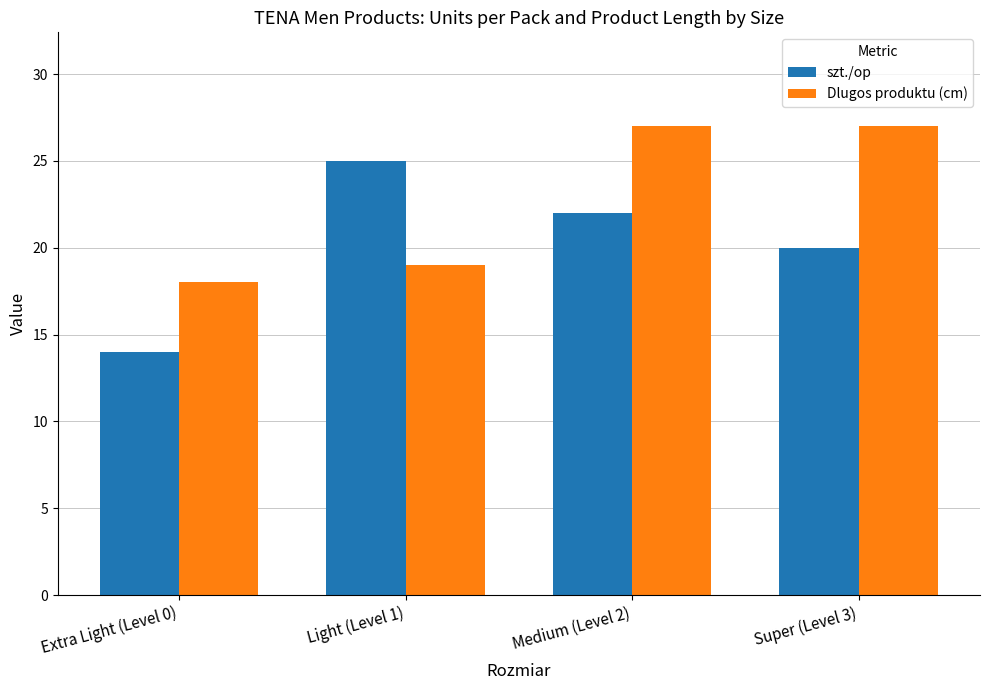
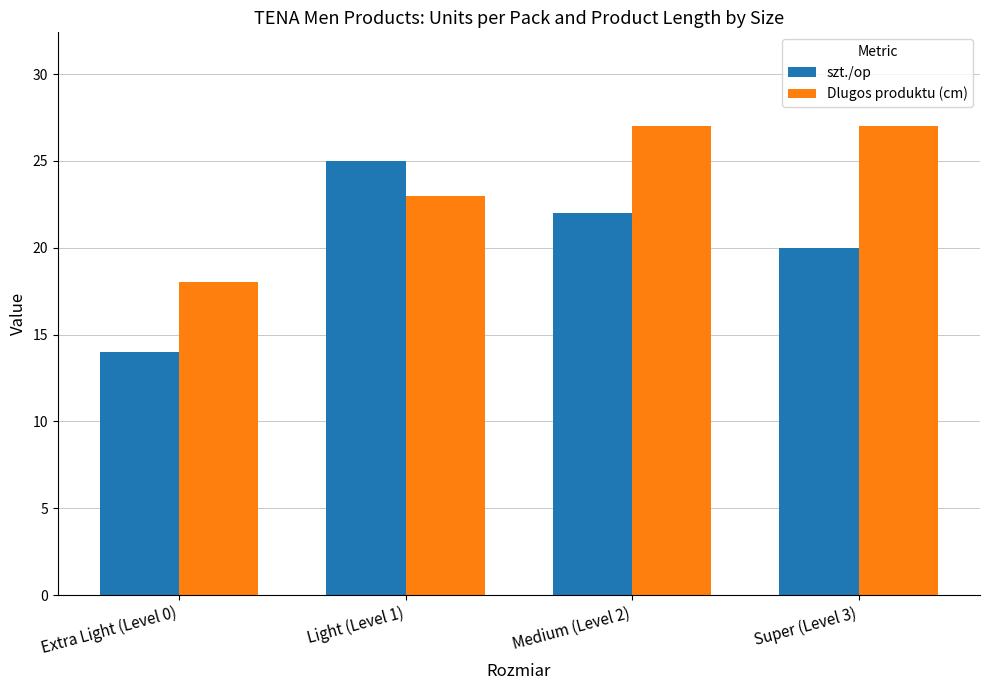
Dlugos produktu (cm), Light (Level 1): 19 -> 23
